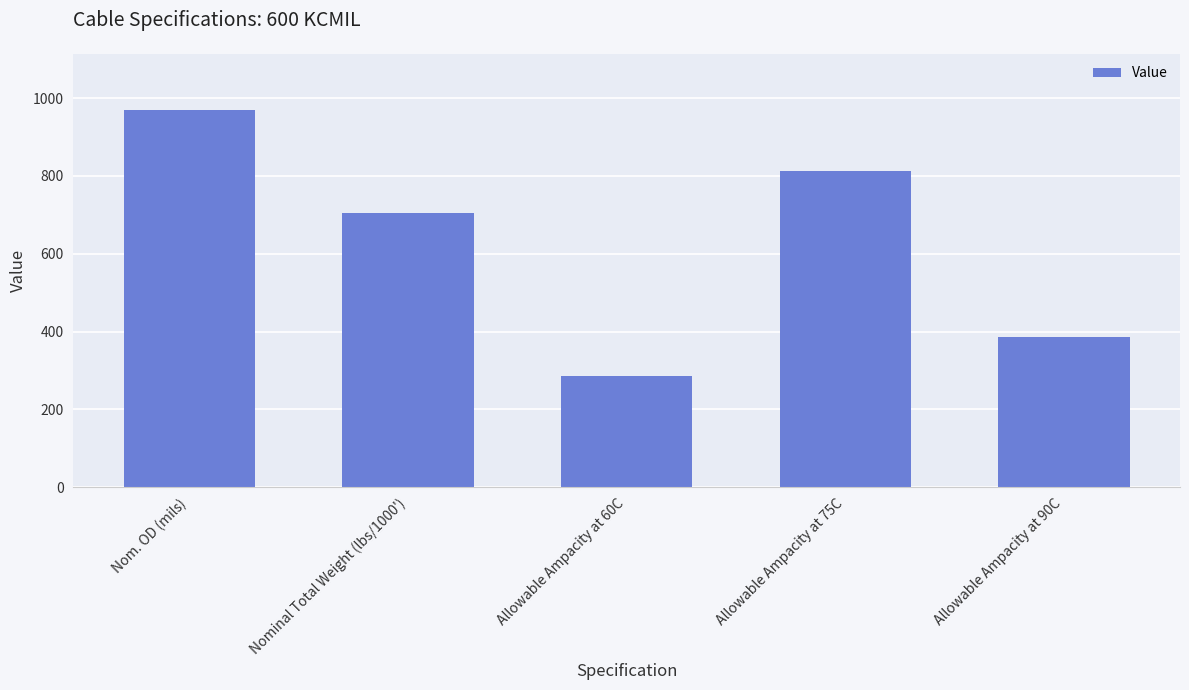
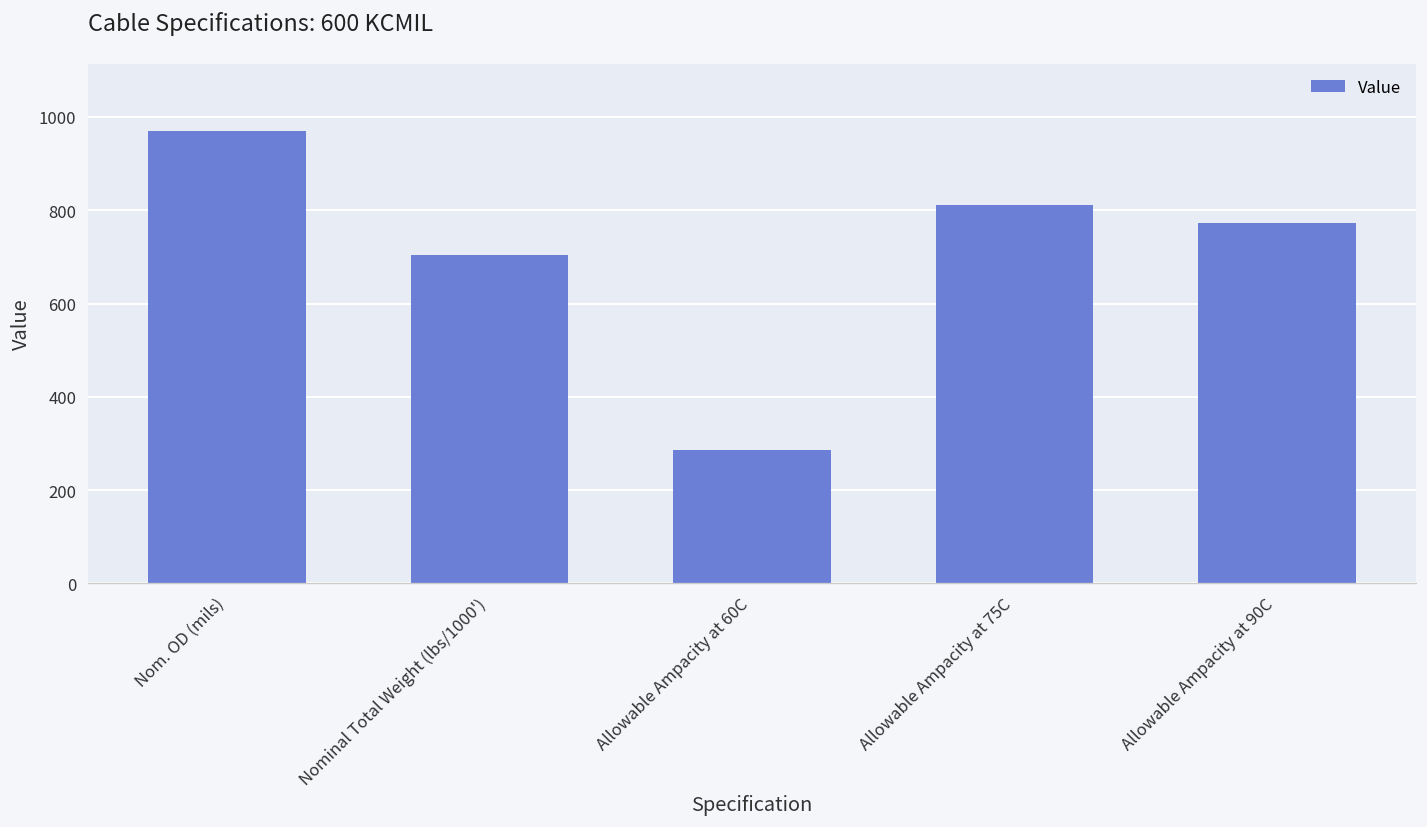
Allowable Ampacity at 90C: 390 -> 770
